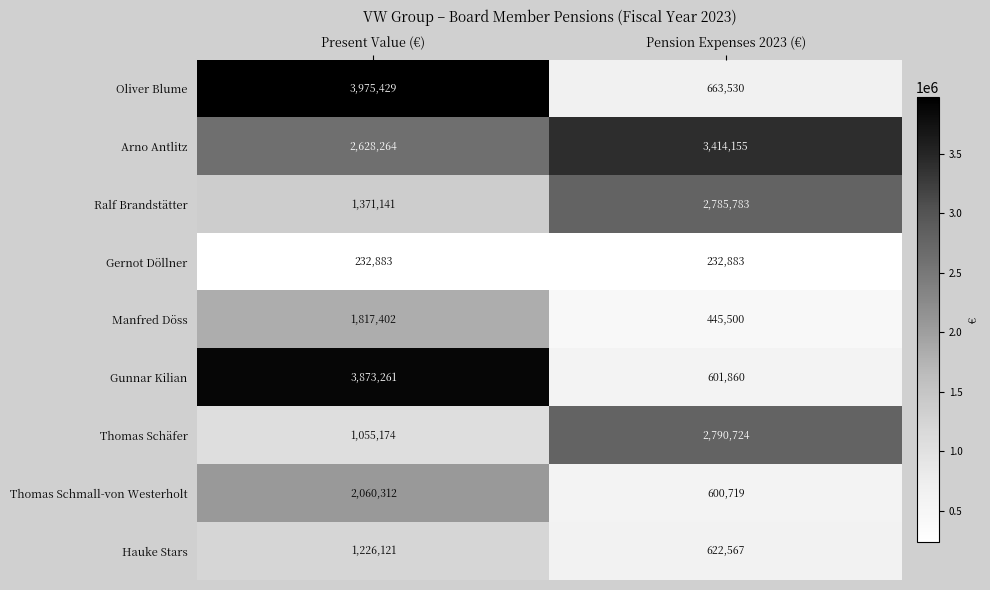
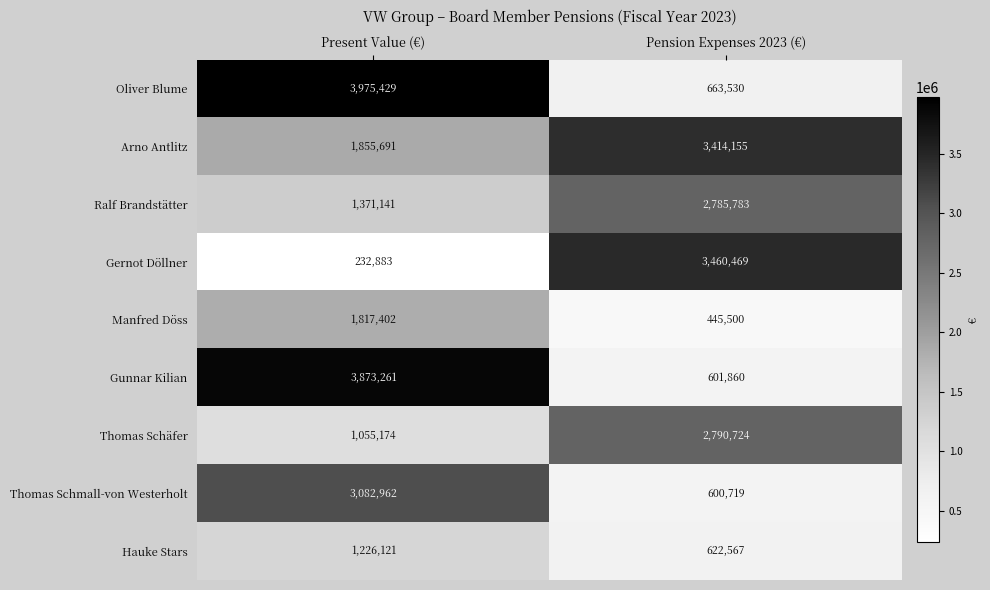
Arno Antlitz, Present Value (€): 2,628,264 -> 1,855,691
Gernot Döllner, Pension Expenses 2023 (€): 232,883 -> 3,460,469
Thomas Schmall-von Westerholt, Present Value (€): 2,060,312 -> 3,082,962
